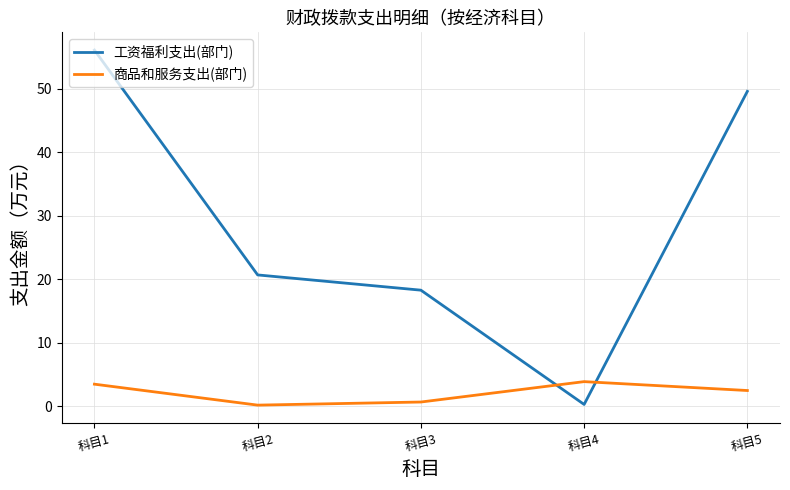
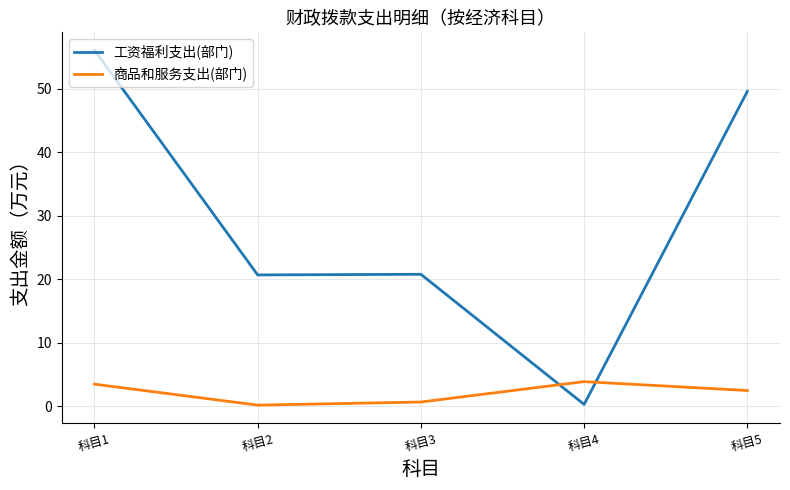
工资福利支出(部门), 科目3: 18 -> 21
